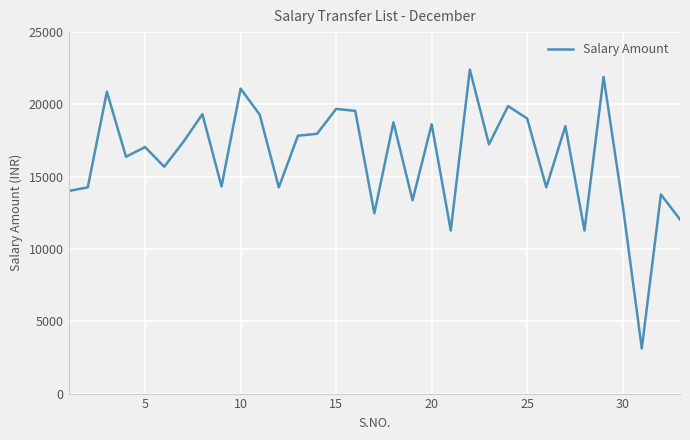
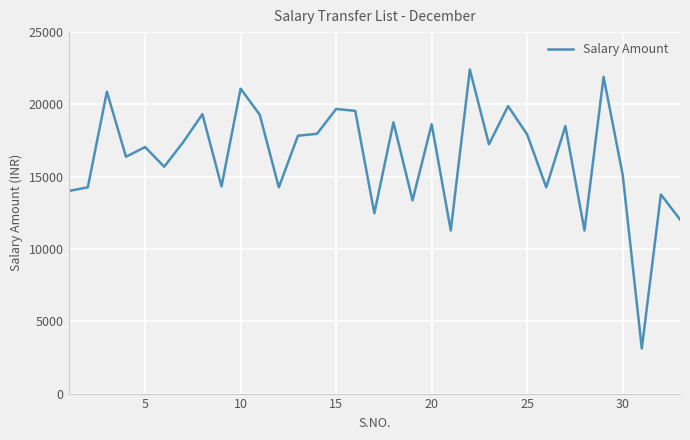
25: 19000 -> 17900
30: 13000 -> 15100
